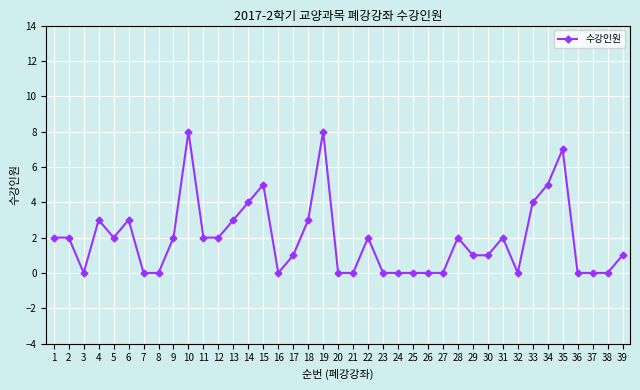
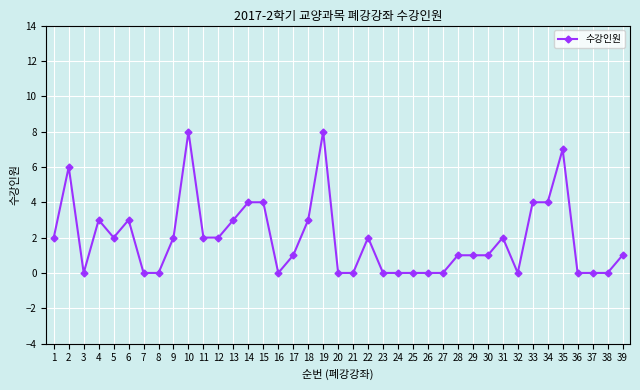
2: 2 -> 6
15: 5 -> 4
28: 2 -> 1
34: 5 -> 4
